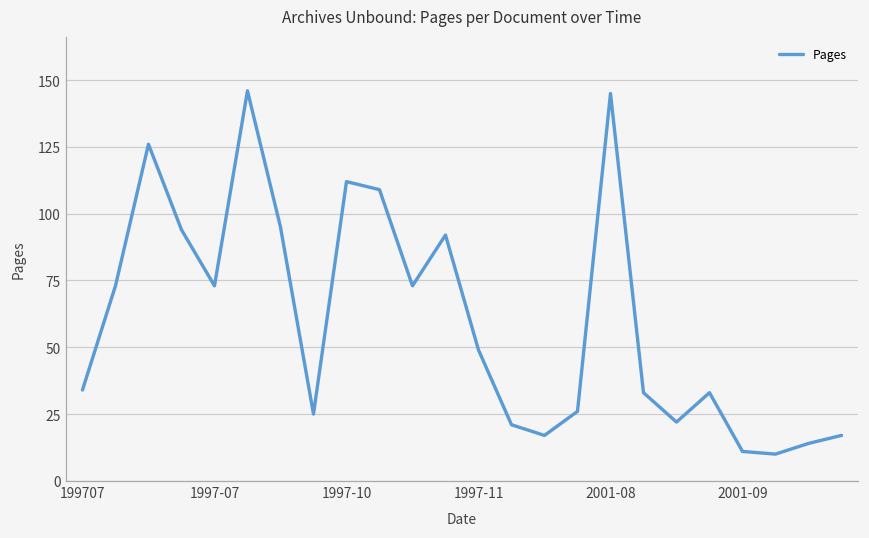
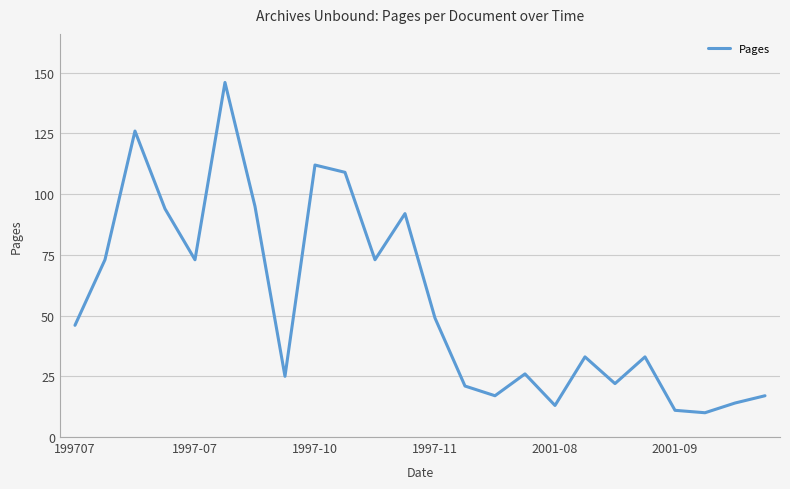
199707: 34 -> 46
2001-08: 145 -> 13
